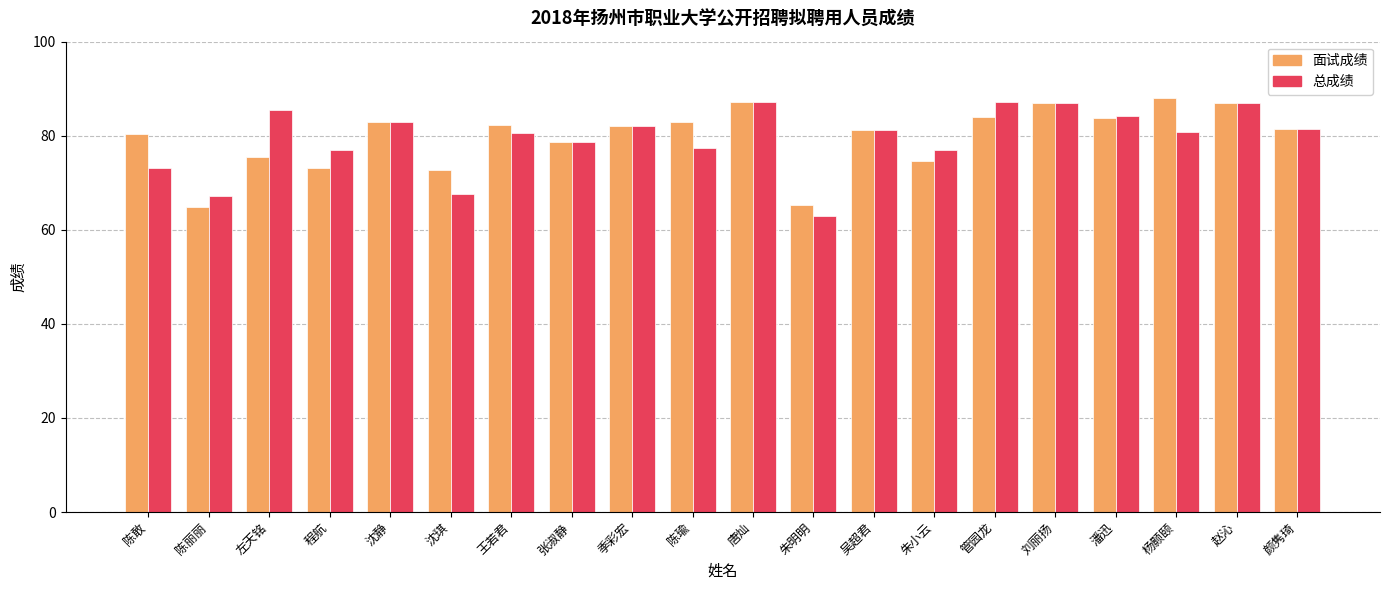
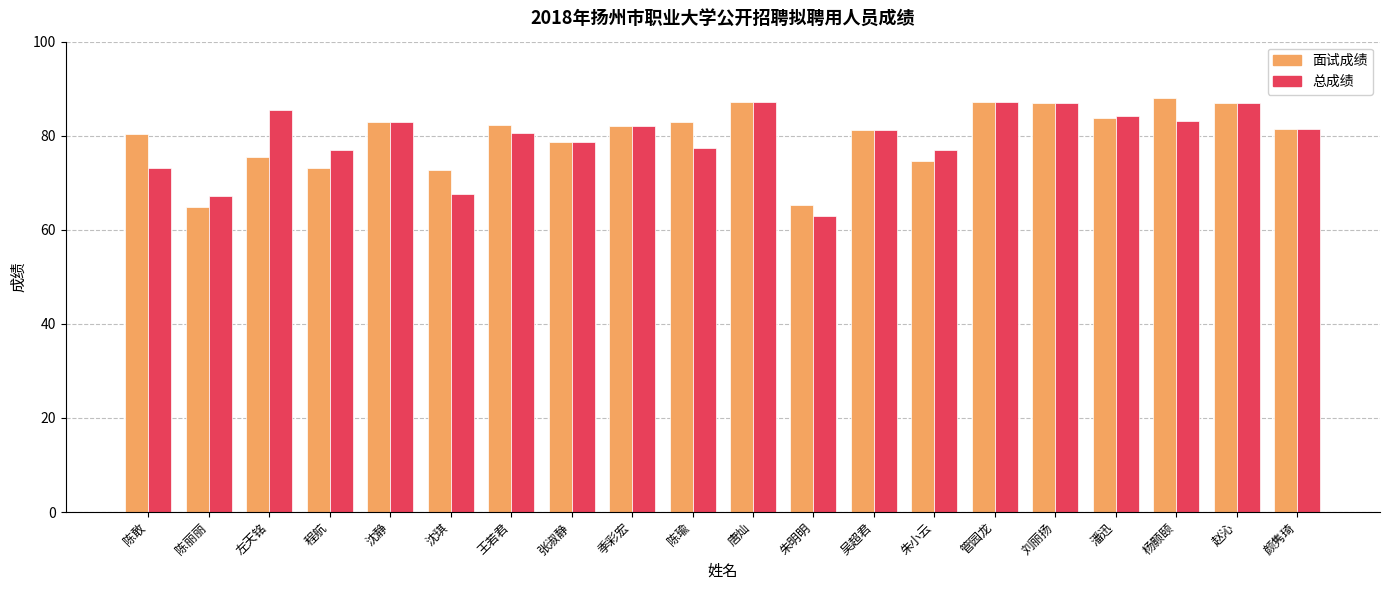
面试成绩, 管园龙: 84 -> 87
总成绩, 杨颢颐: 81 -> 83
